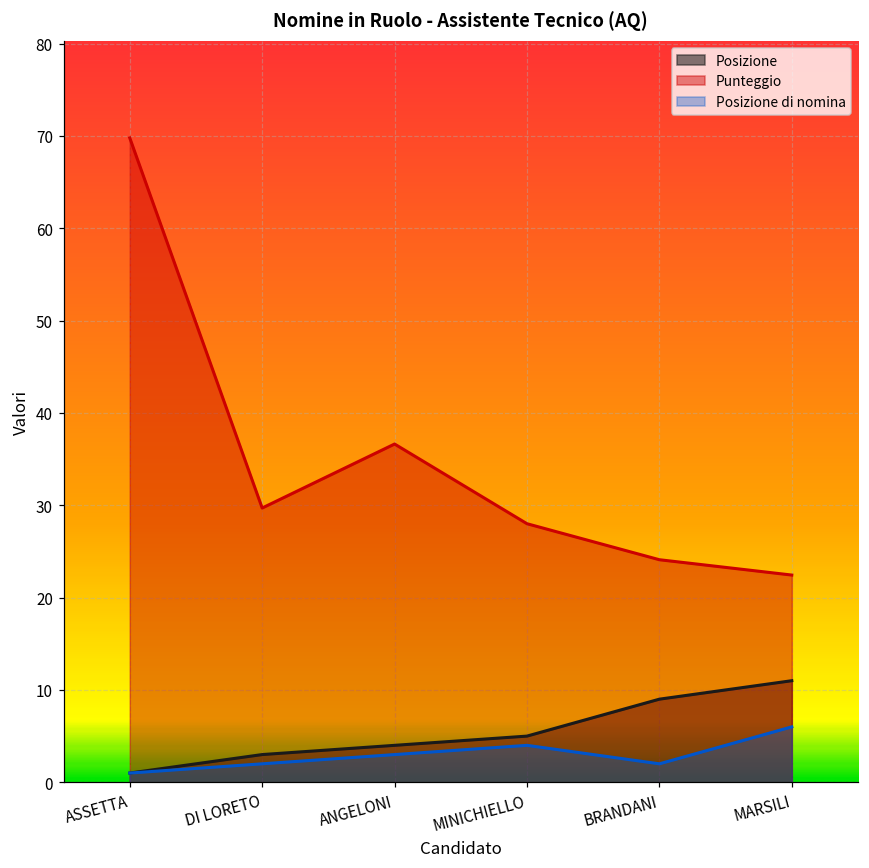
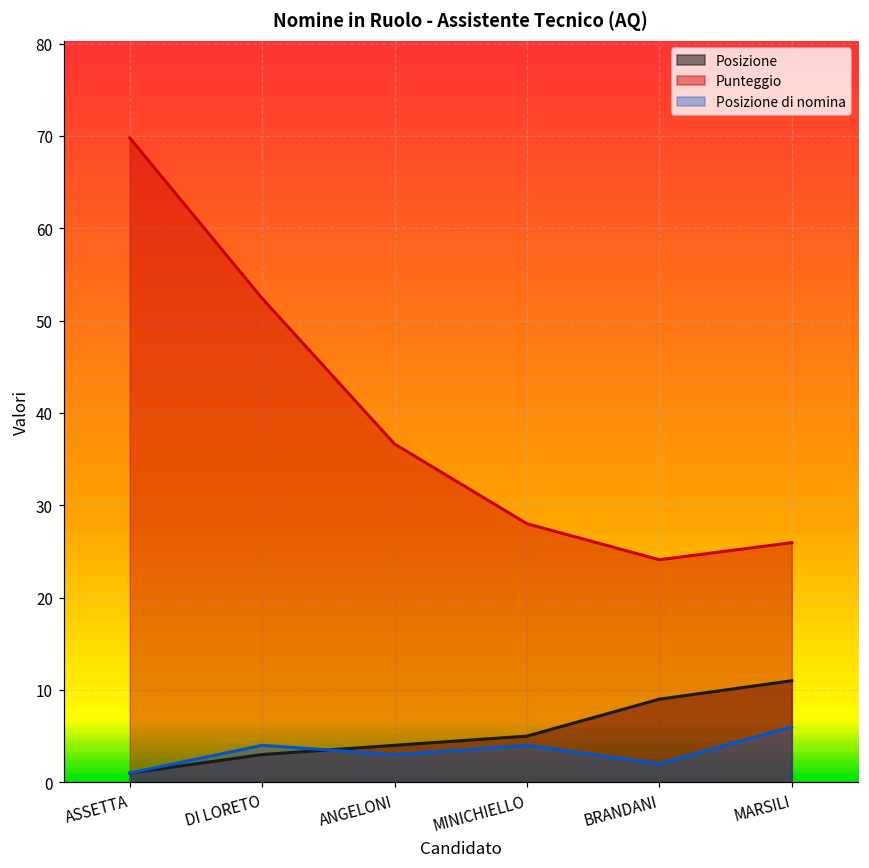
Punteggio, DI LORETO: 30 -> 52
Posizione di nomina, DI LORETO: 2 -> 4
Punteggio, MARSILI: 22 -> 26
